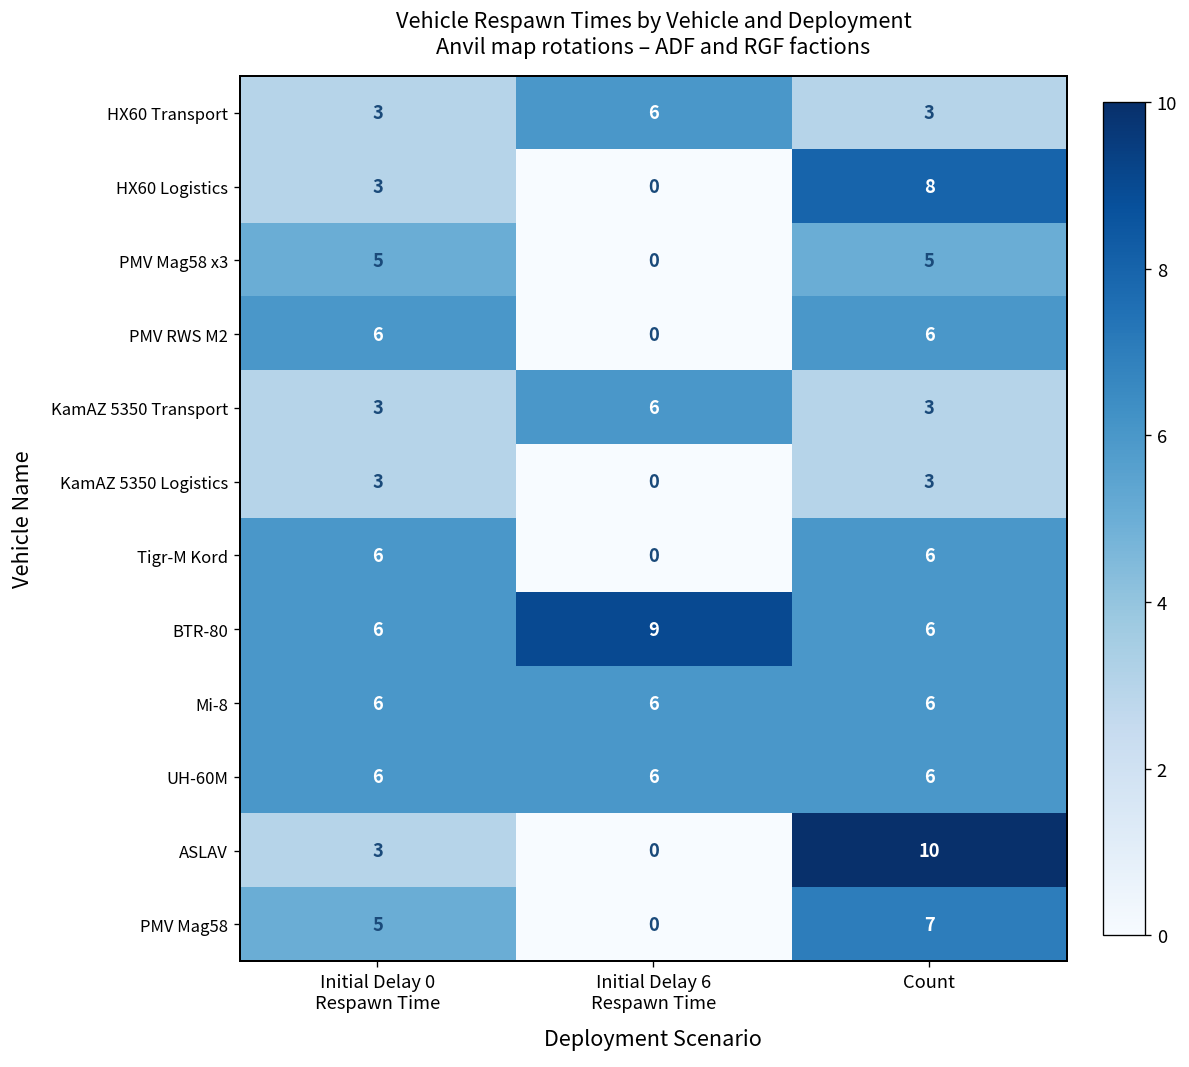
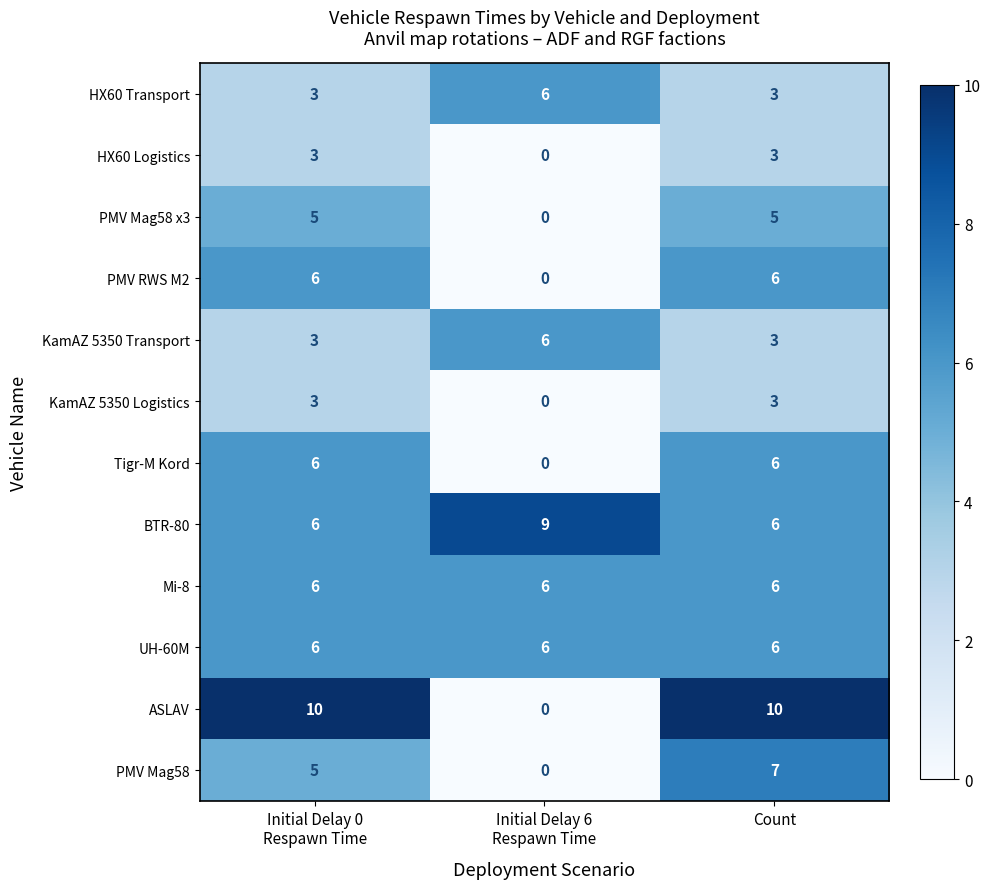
HX60 Logistics, Count: 8 -> 3
ASLAV, Initial Delay 0 Respawn Time: 3 -> 10
